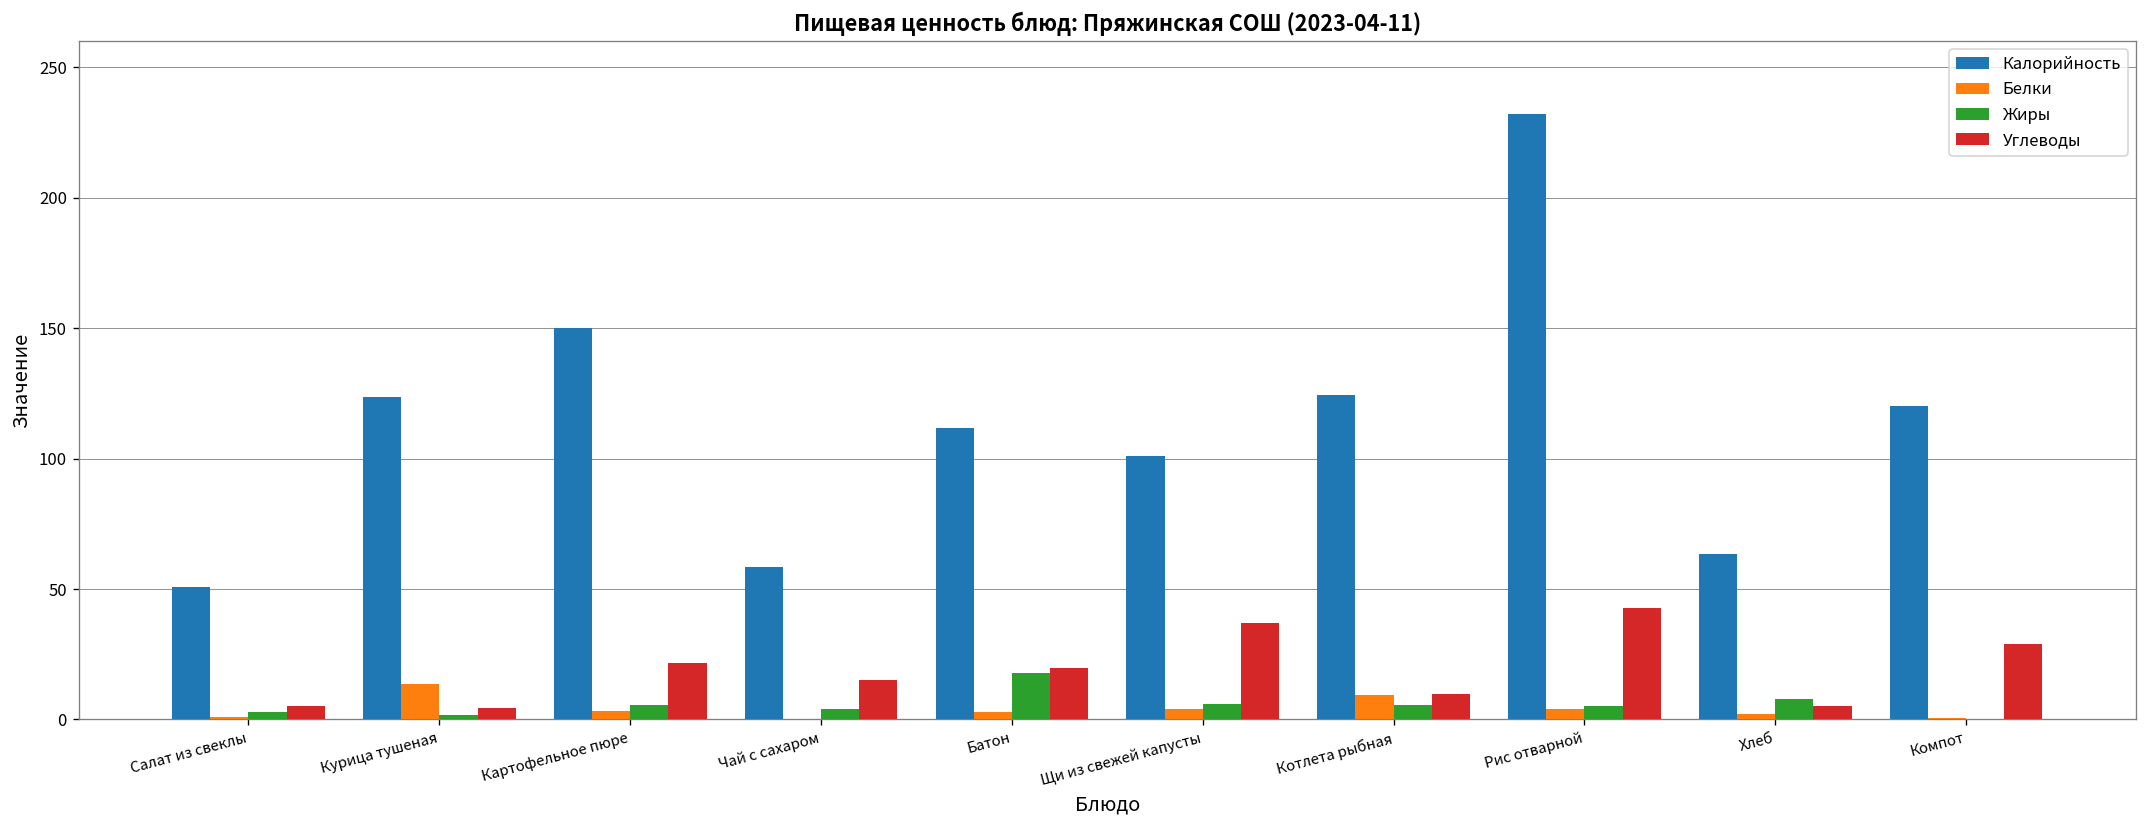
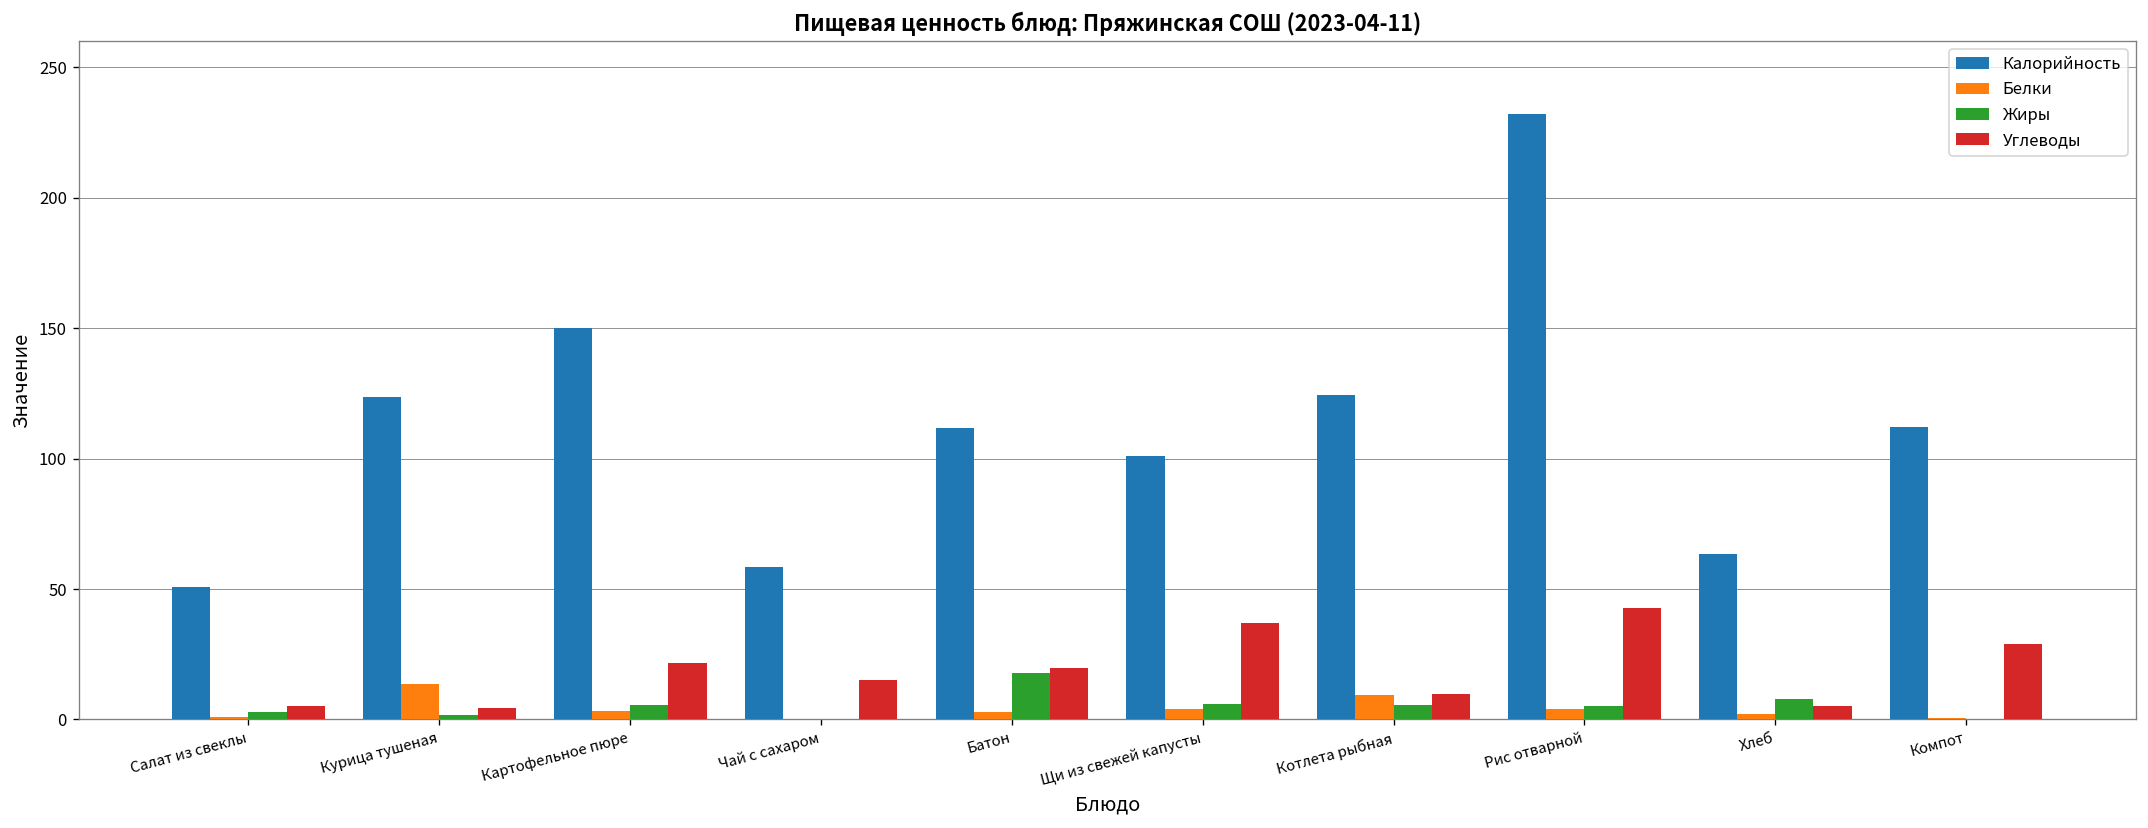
Жиры, Чай с сахаром: 4 -> 0
Калорийность, Компот: 120 -> 112
